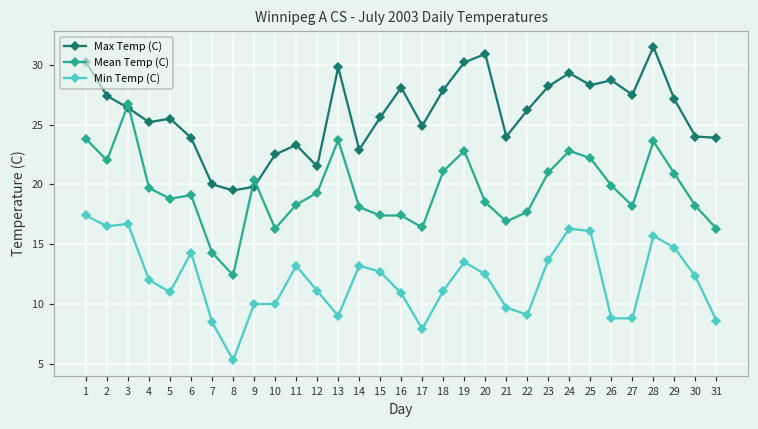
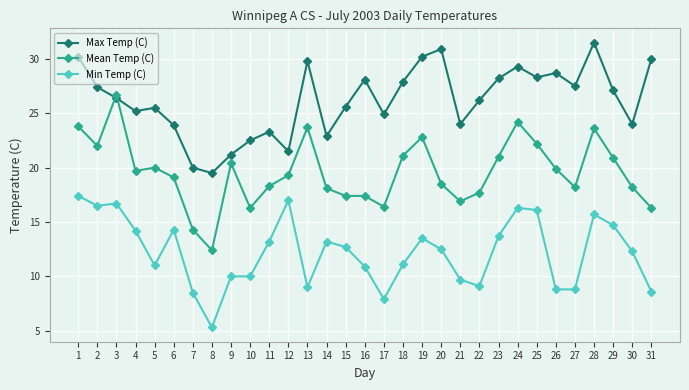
Min Temp (C), 4: 12.0 -> 14.2
Mean Temp (C), 5: 18.8 -> 20.0
Max Temp (C), 9: 19.8 -> 21.2
Min Temp (C), 12: 11.1 -> 17.0
Mean Temp (C), 24: 22.8 -> 24.2
Max Temp (C), 31: 23.9 -> 30.0
